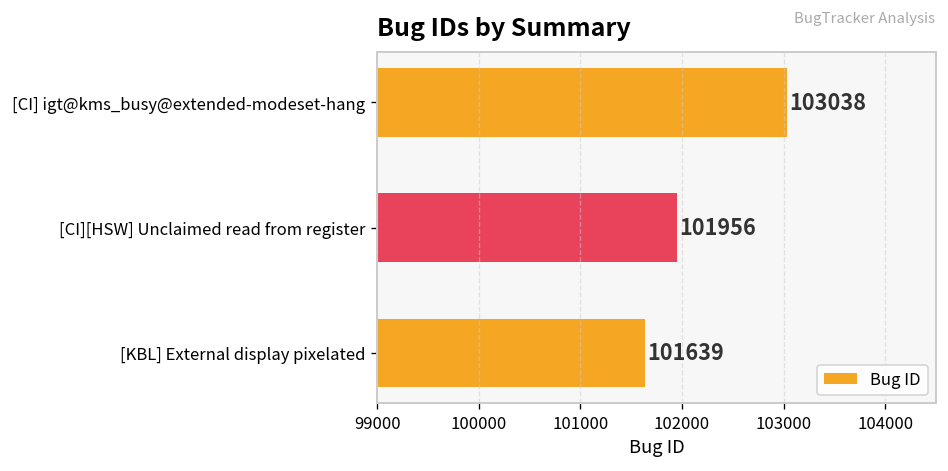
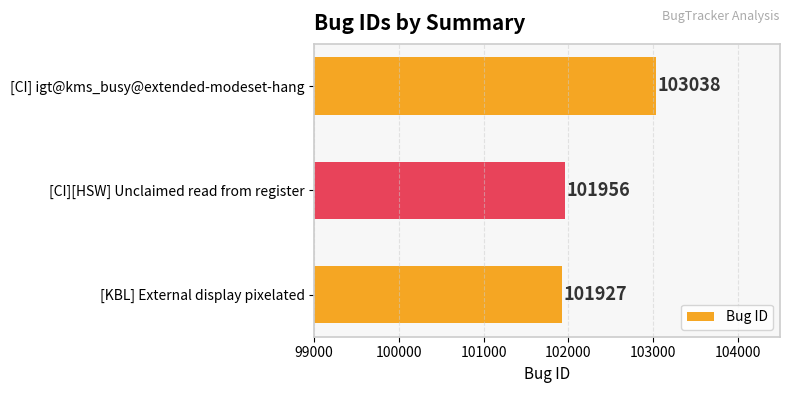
[KBL] External display pixelated: 101639 -> 101927
